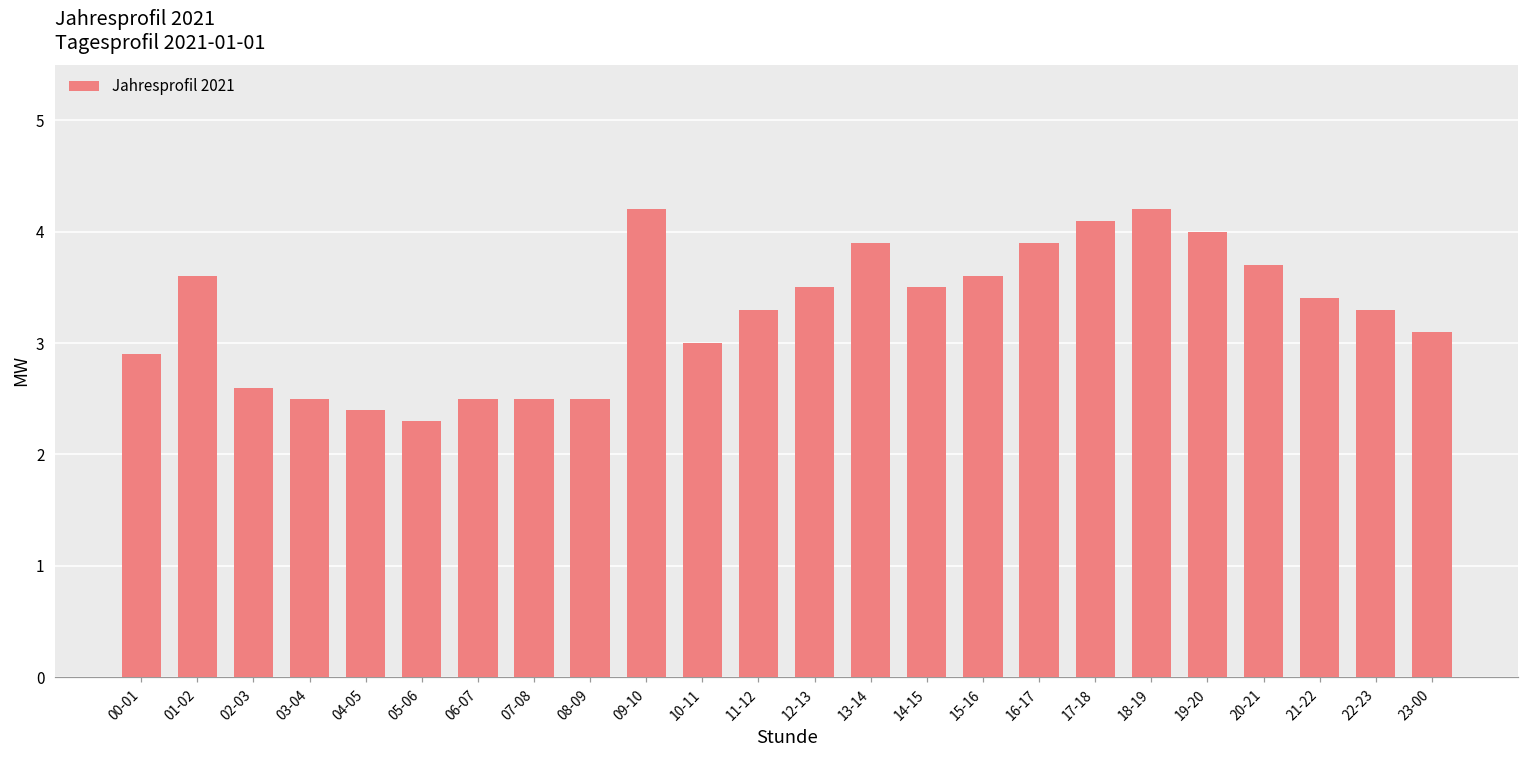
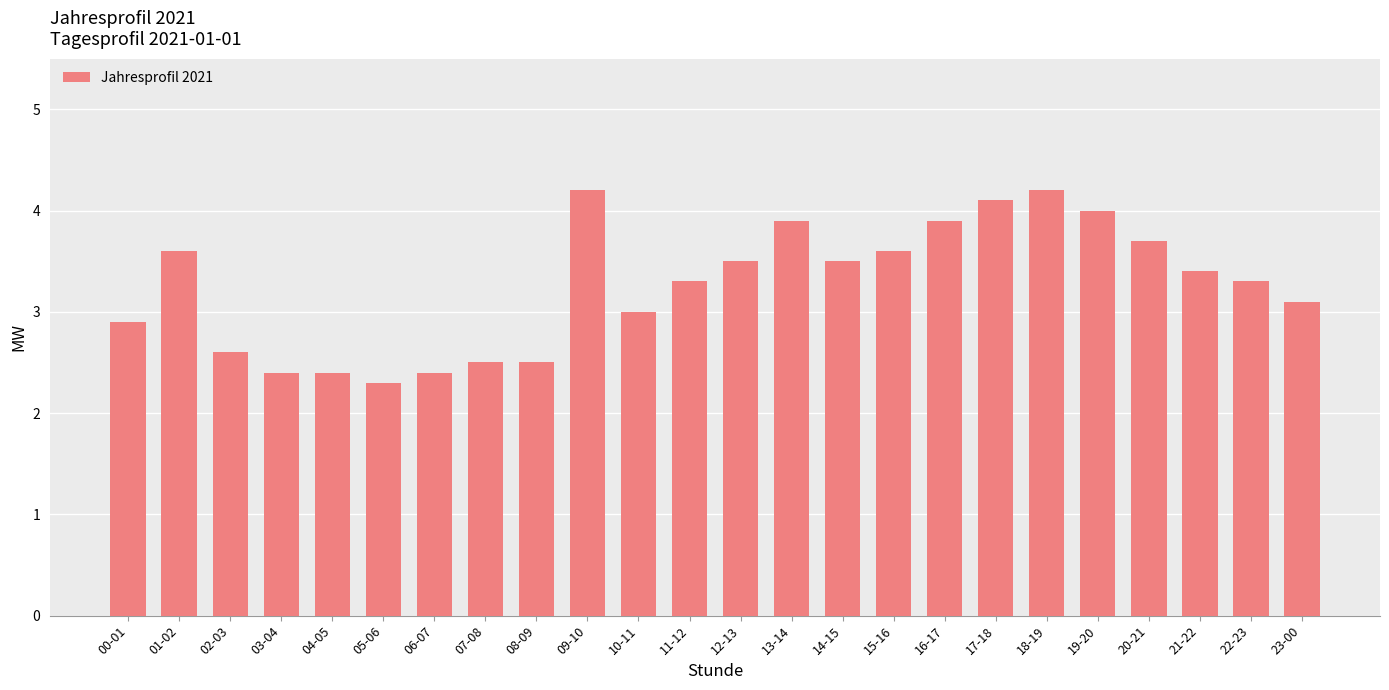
03-04: 2.5 -> 2.4
06-07: 2.5 -> 2.4
